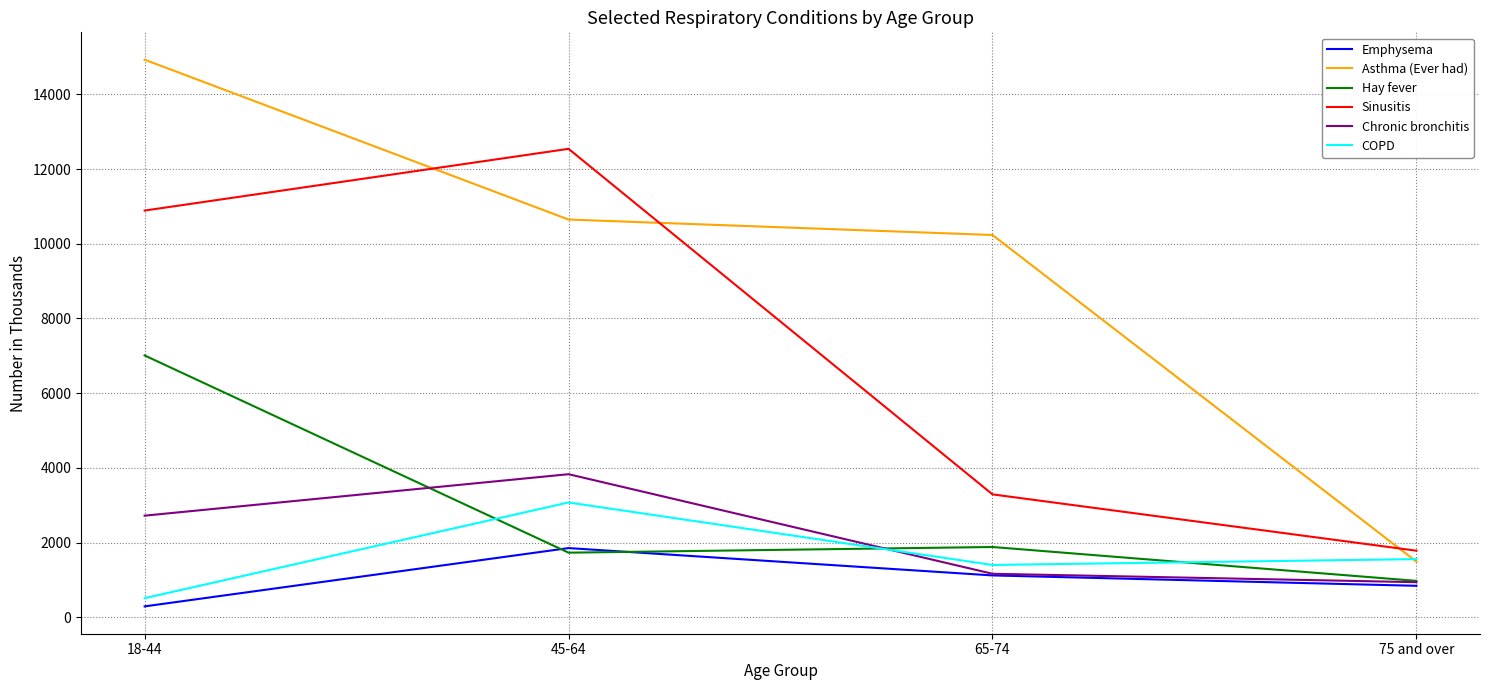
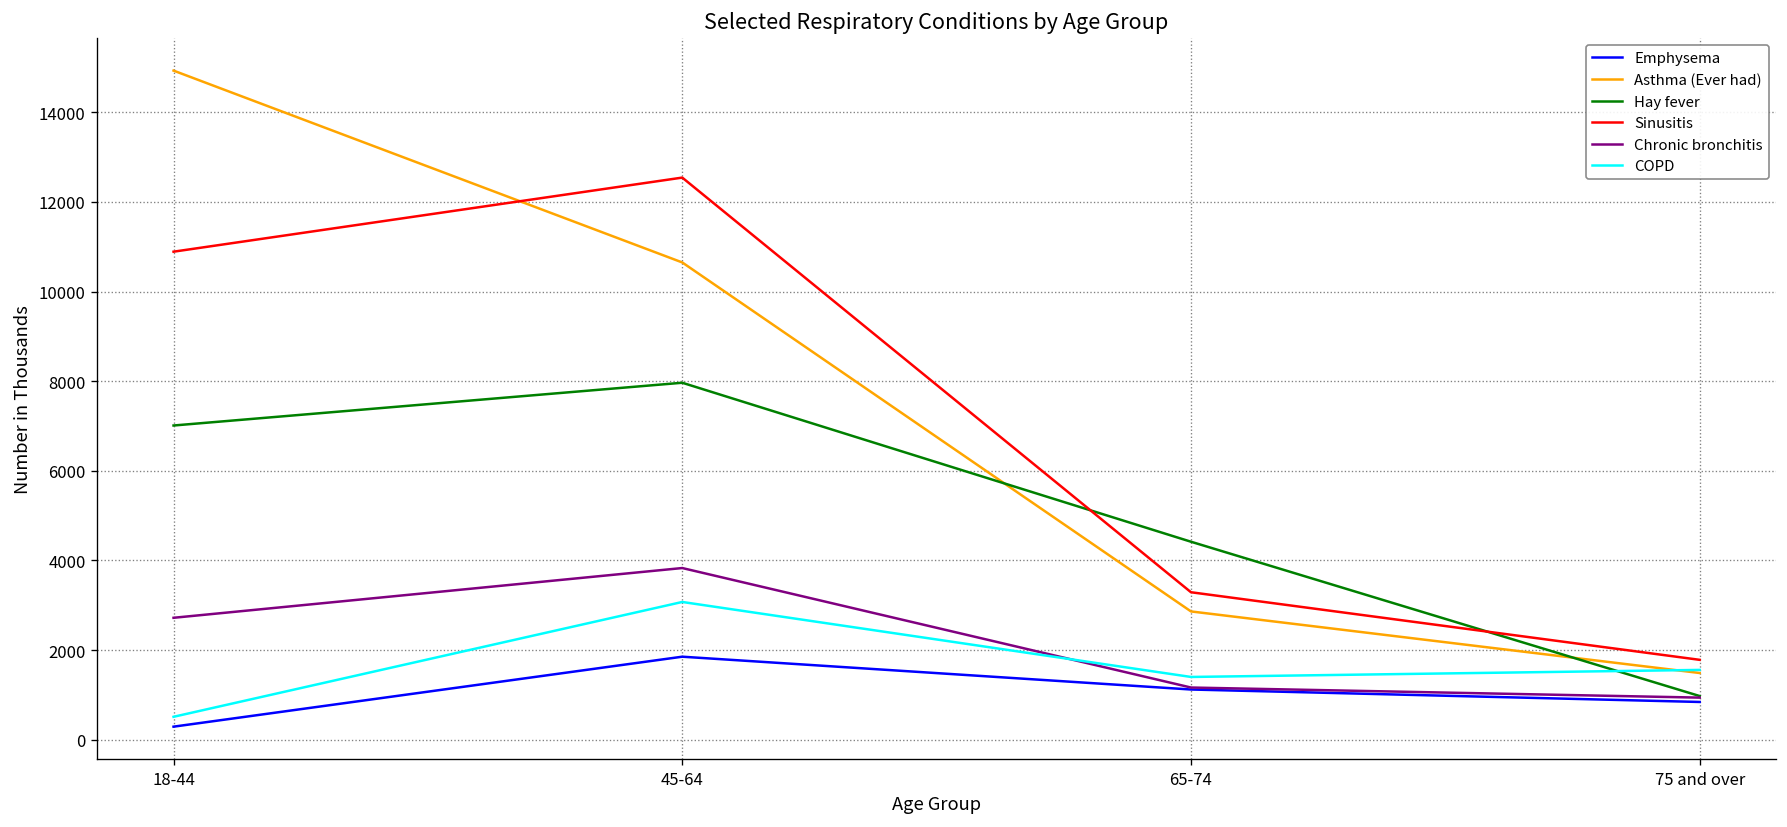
Hay fever, 45-64: 1700 -> 8000
Asthma (Ever had), 65-74: 10200 -> 2900
Hay fever, 65-74: 1900 -> 4400
